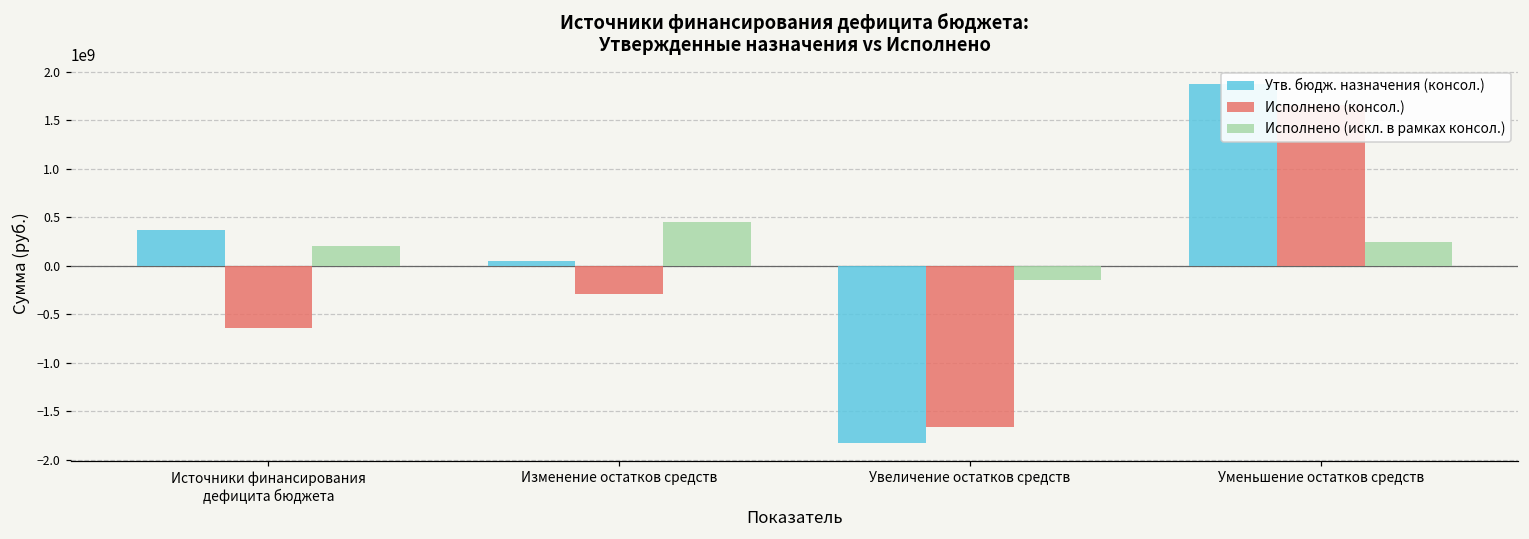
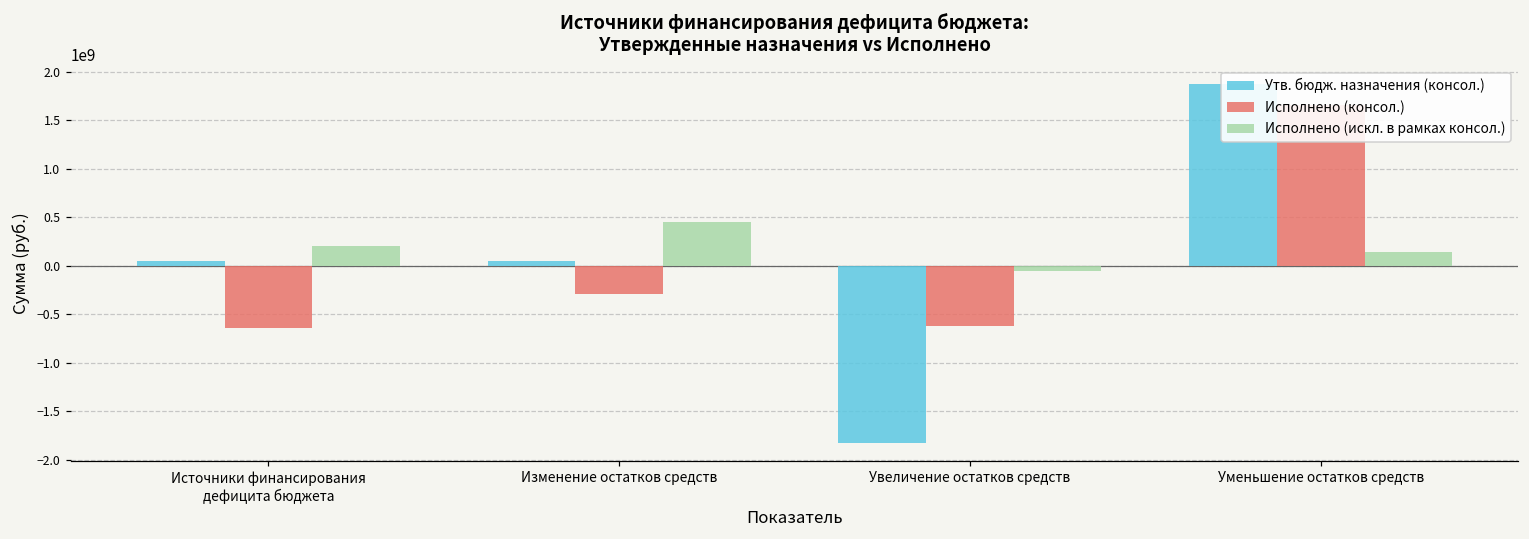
Утв. бюдж. назначения (консол.), Источники финансирования дефицита бюджета: 400000000 -> 100000000
Исполнено (консол.), Увеличение остатков средств: -1700000000 -> -600000000
Исполнено (искл. в рамках консол.), Увеличение остатков средств: -100000000 -> 0
Исполнено (искл. в рамках консол.), Уменьшение остатков средств: 200000000 -> 100000000
